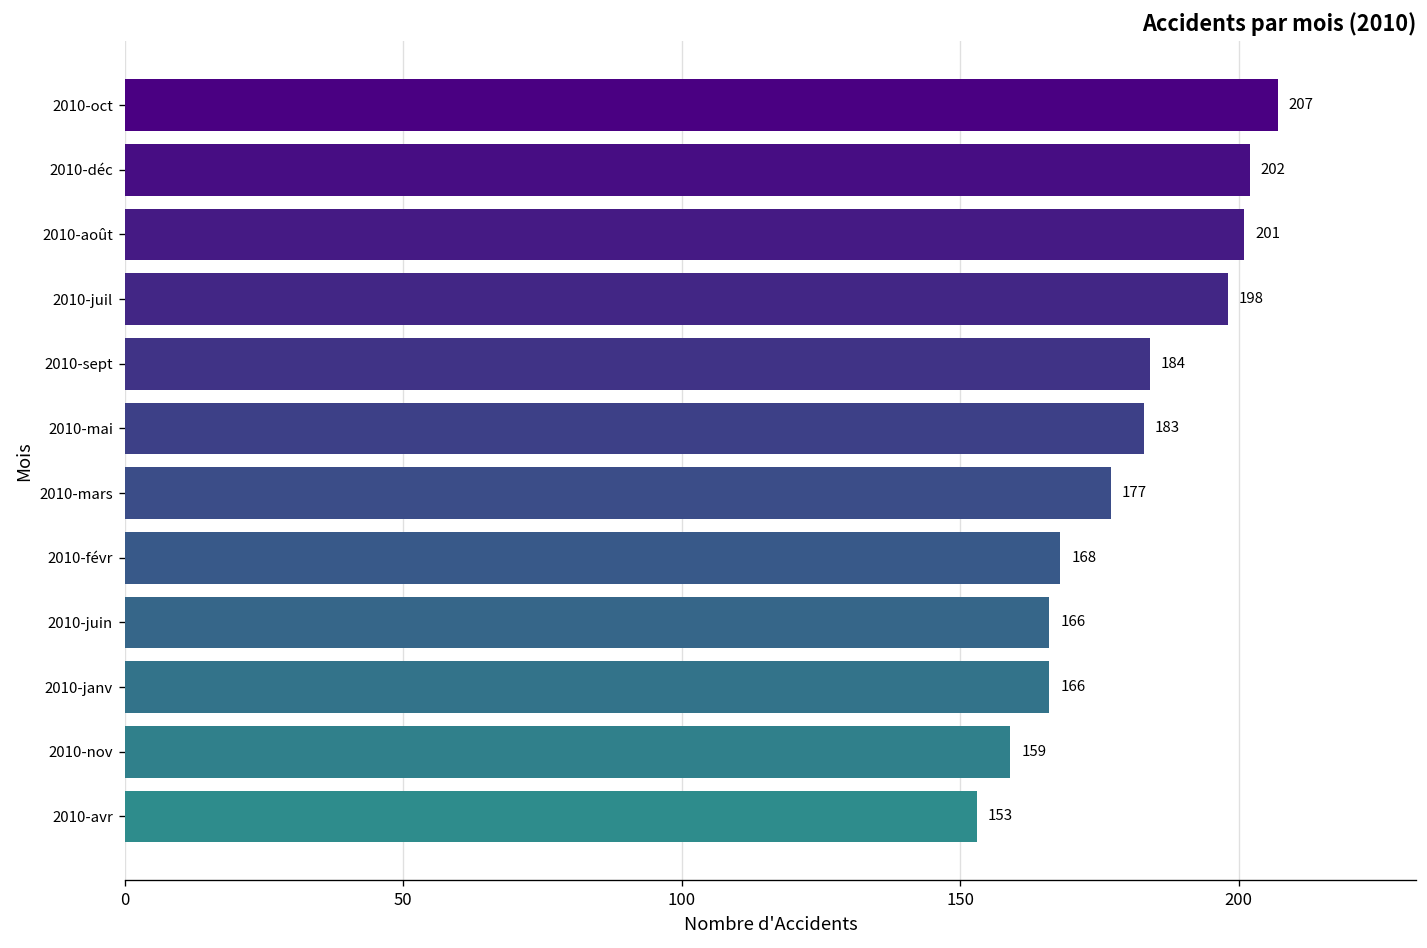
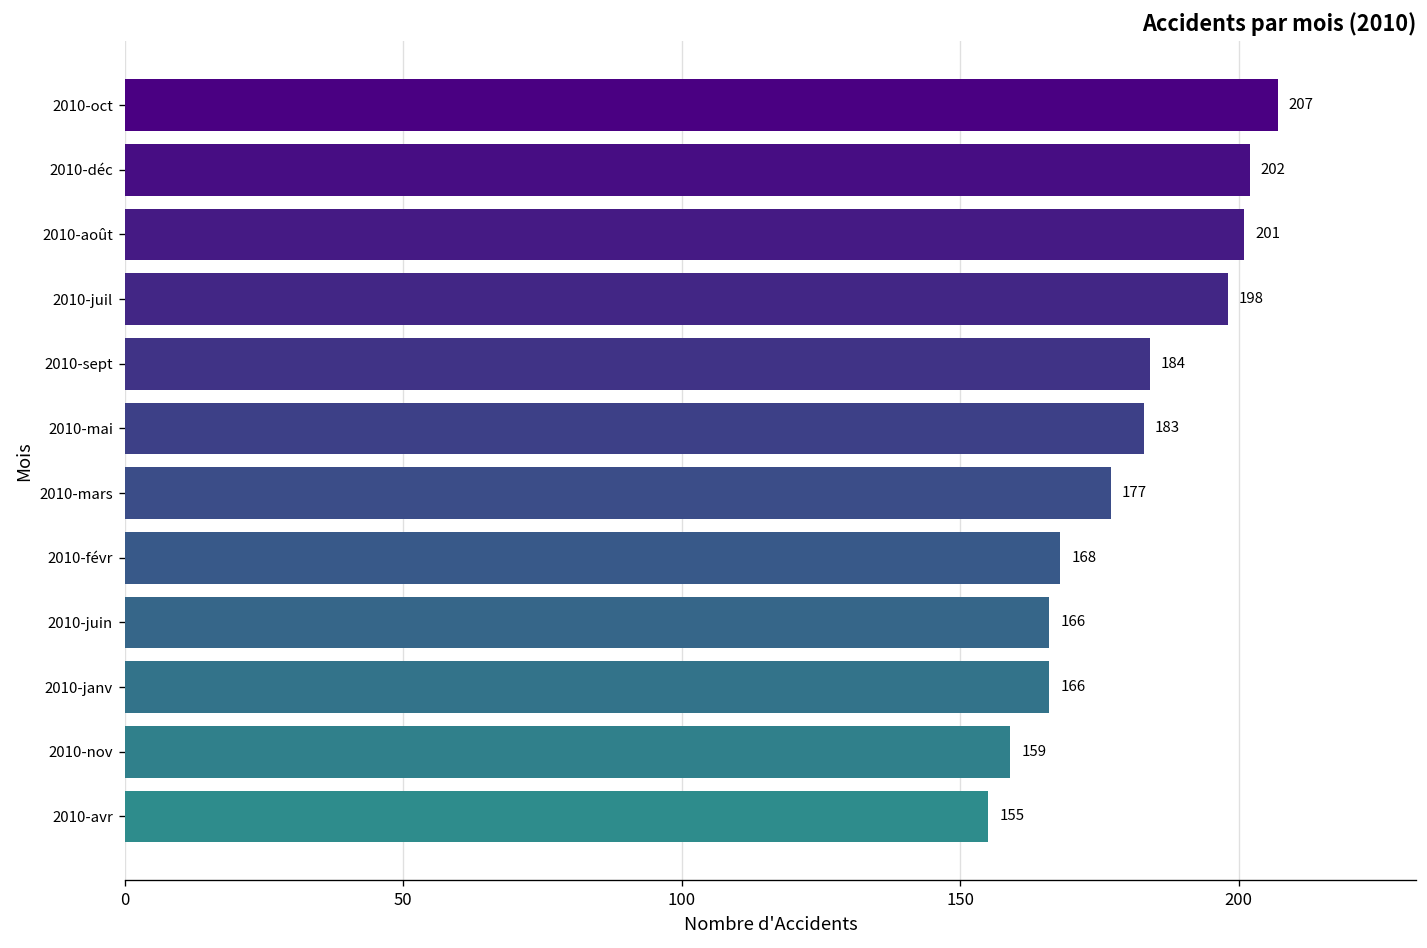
2010-avr: 153 -> 155
